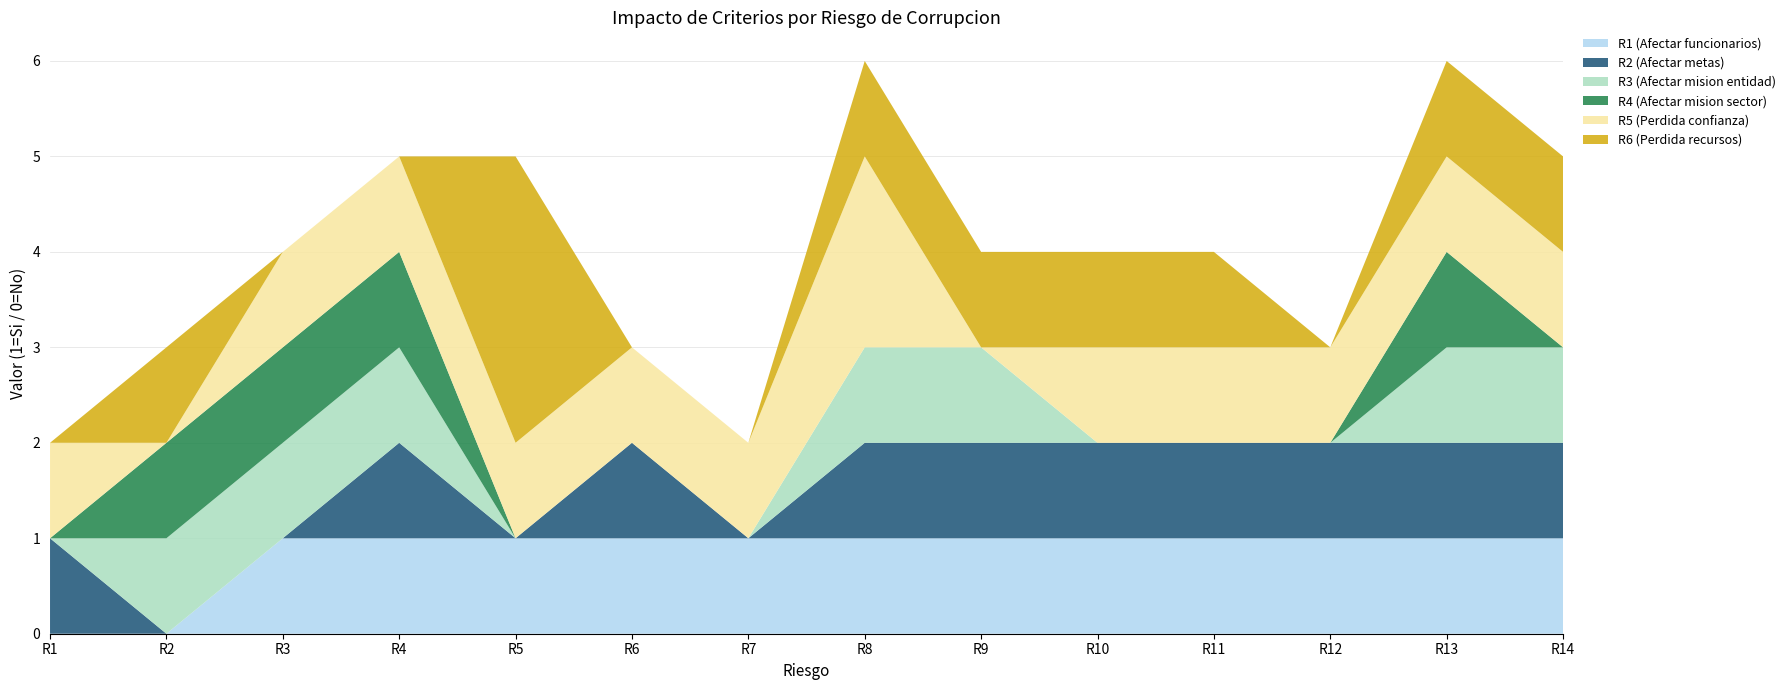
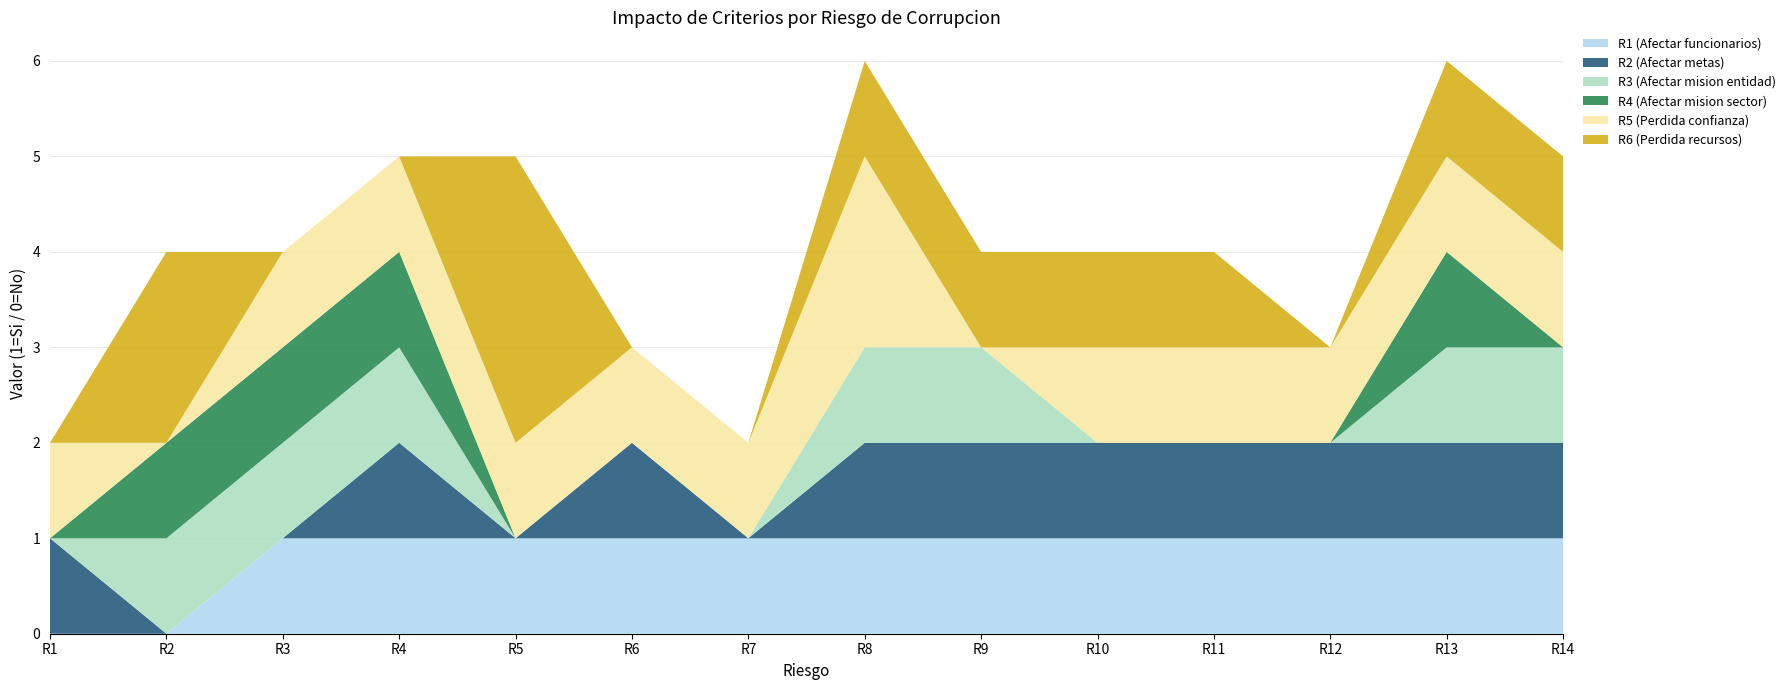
R6 (Perdida recursos), R2: 1 -> 2
